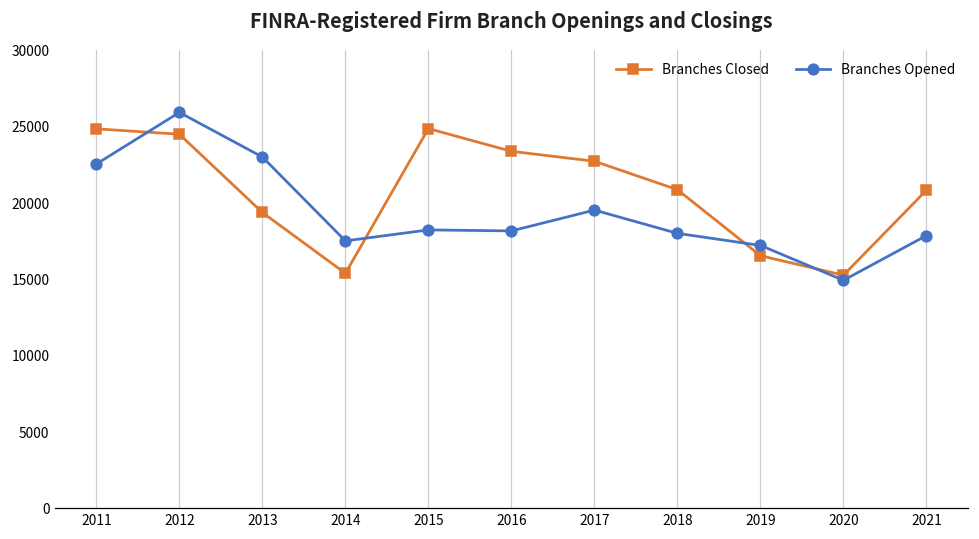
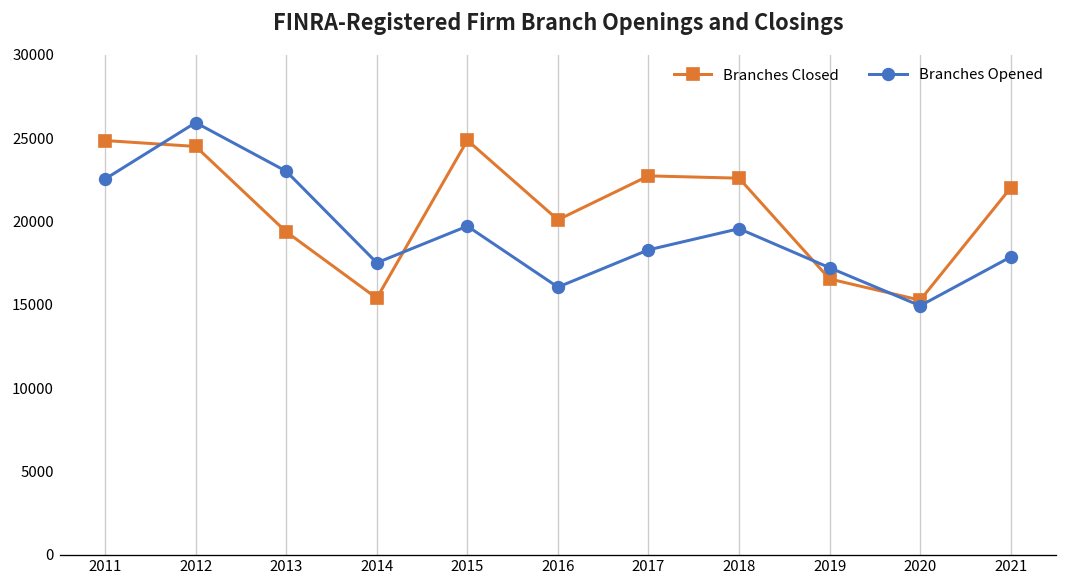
Branches Opened, 2015: 18200 -> 19700
Branches Closed, 2016: 23400 -> 20100
Branches Opened, 2016: 18200 -> 16100
Branches Opened, 2017: 19500 -> 18300
Branches Closed, 2018: 20900 -> 22600
Branches Opened, 2018: 18000 -> 19600
Branches Closed, 2021: 20800 -> 22000
